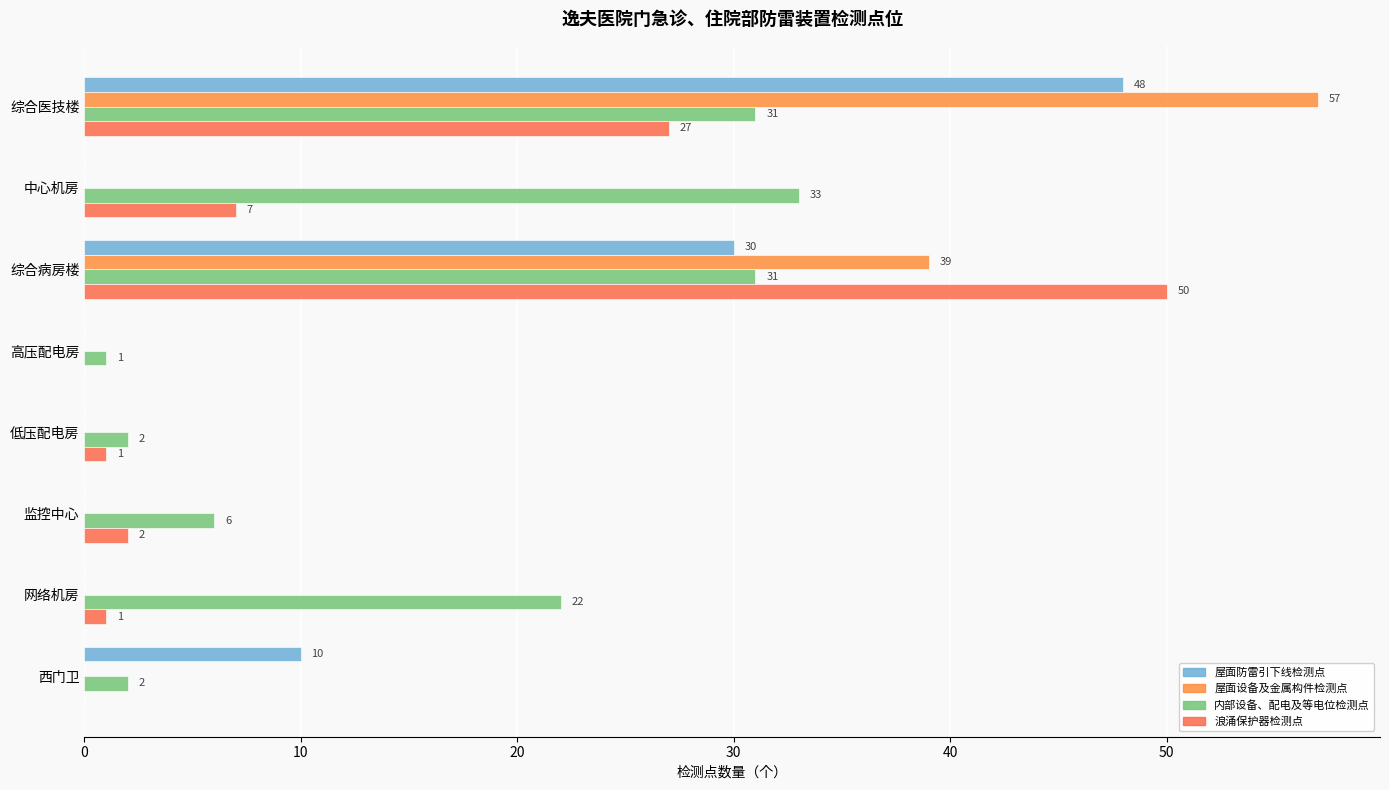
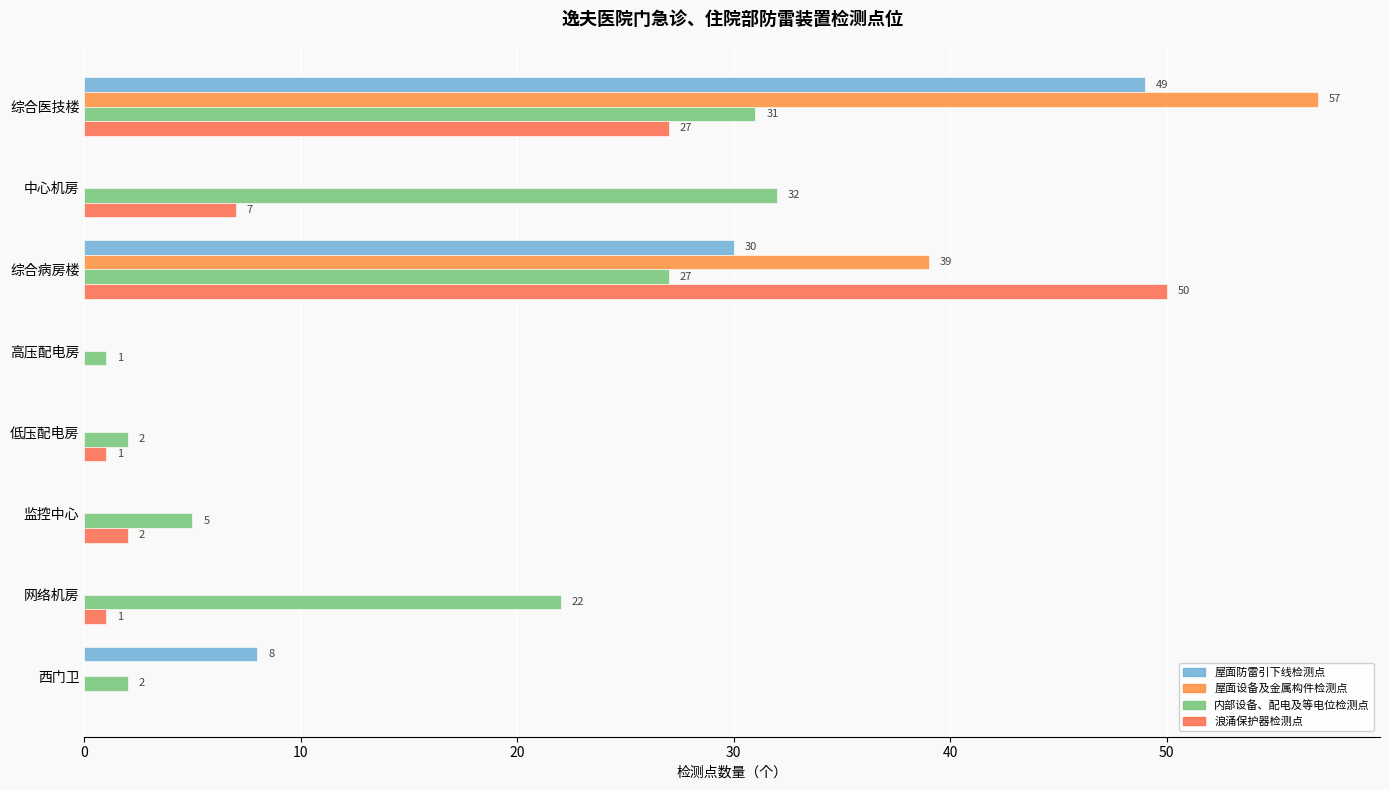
屋面防雷引下线检测点, 综合医技楼: 48 -> 49
内部设备、配电及等电位检测点, 中心机房: 33 -> 32
内部设备、配电及等电位检测点, 综合病房楼: 31 -> 27
内部设备、配电及等电位检测点, 监控中心: 6 -> 5
屋面防雷引下线检测点, 西门卫: 10 -> 8
